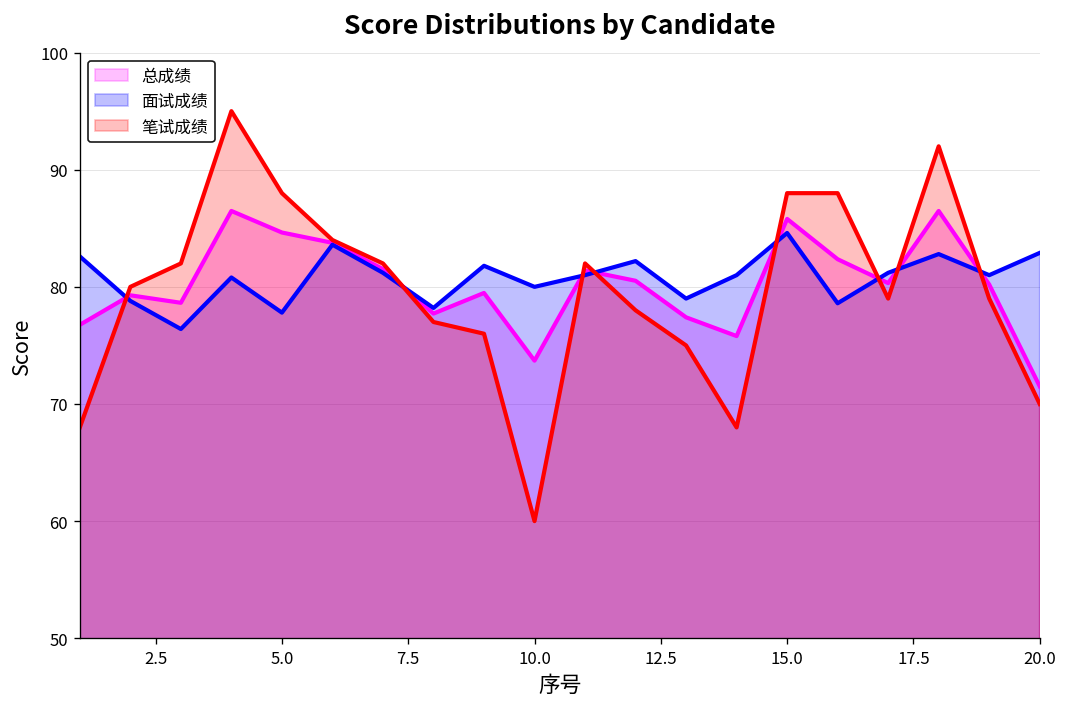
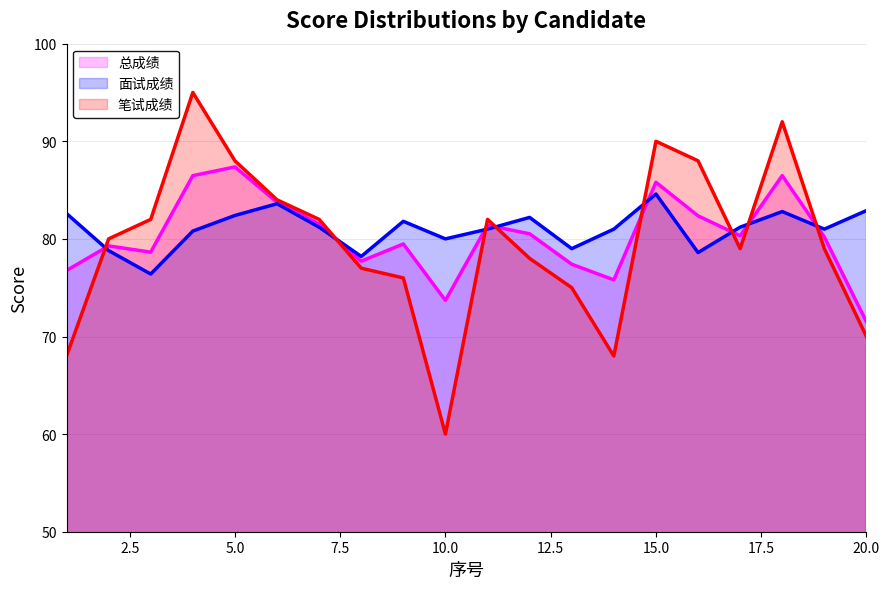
总成绩, 5.0: 85 -> 87
面试成绩, 5.0: 78 -> 82
笔试成绩, 15.0: 88 -> 90
